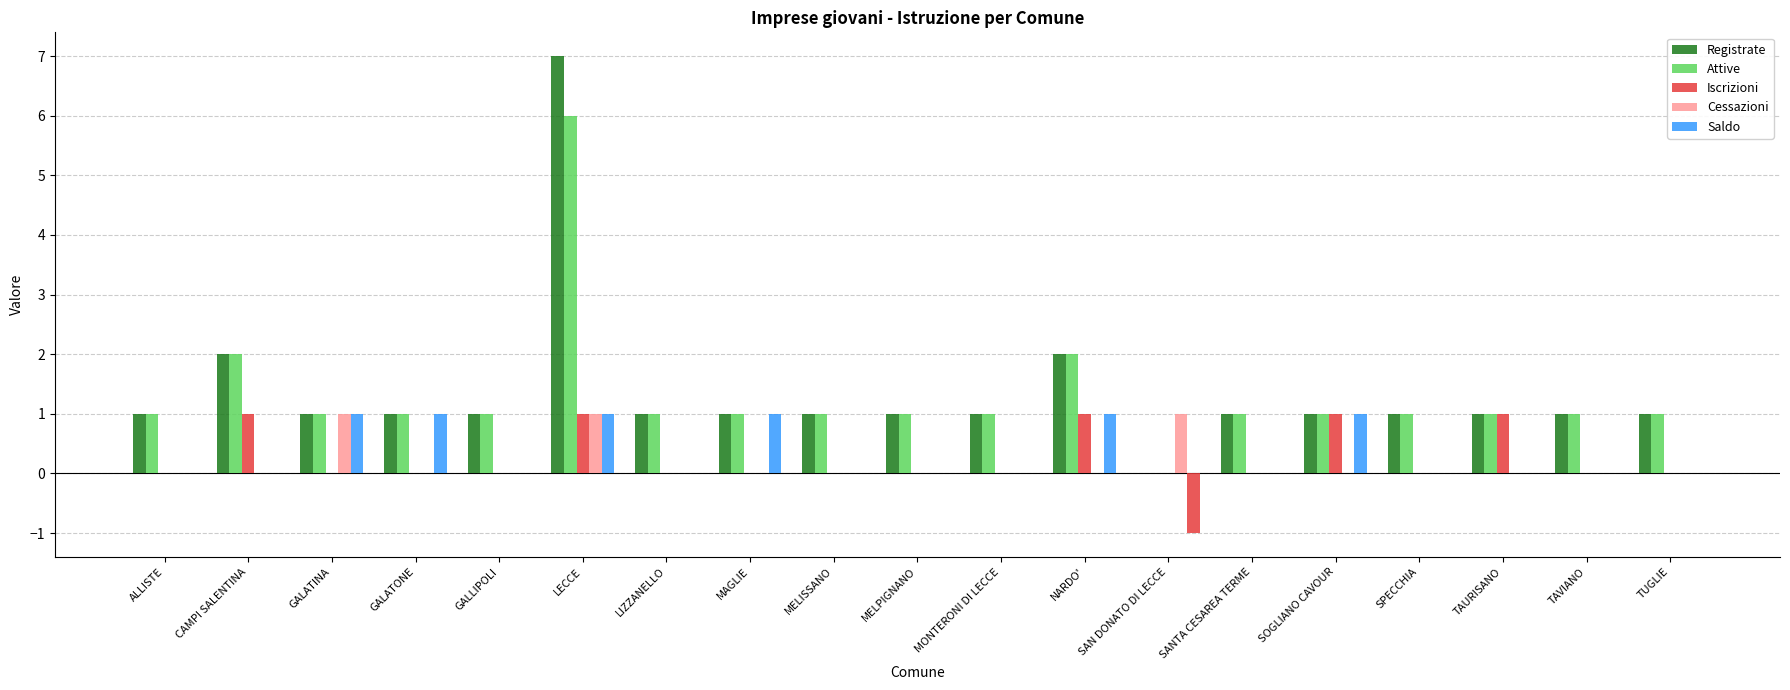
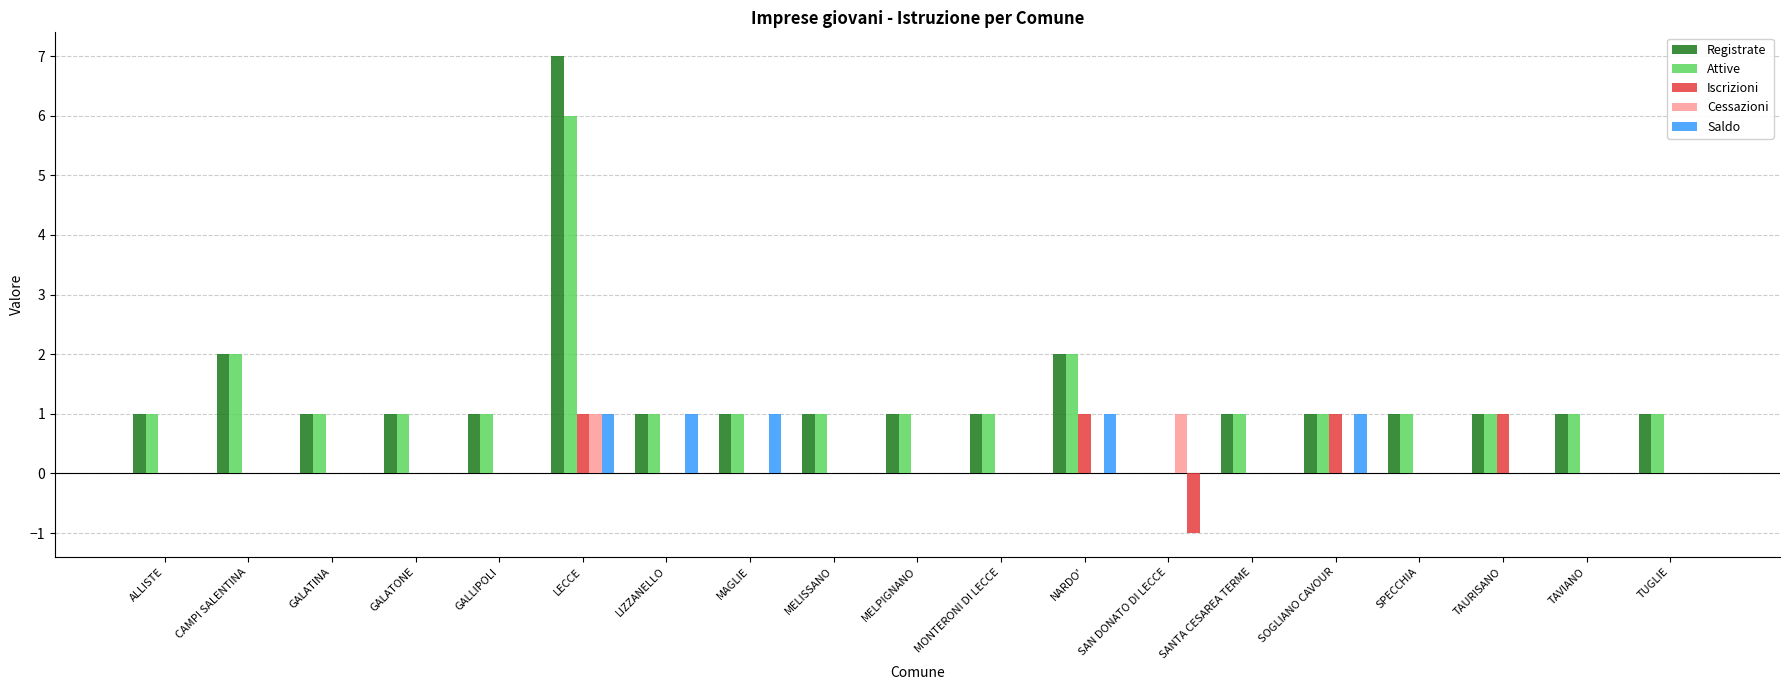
Iscrizioni, CAMPI SALENTINA: 1 -> 0
Cessazioni, GALATINA: 1 -> 0
Saldo, GALATINA: 1 -> 0
Saldo, GALATONE: 1 -> 0
Saldo, LIZZANELLO: 0 -> 1
